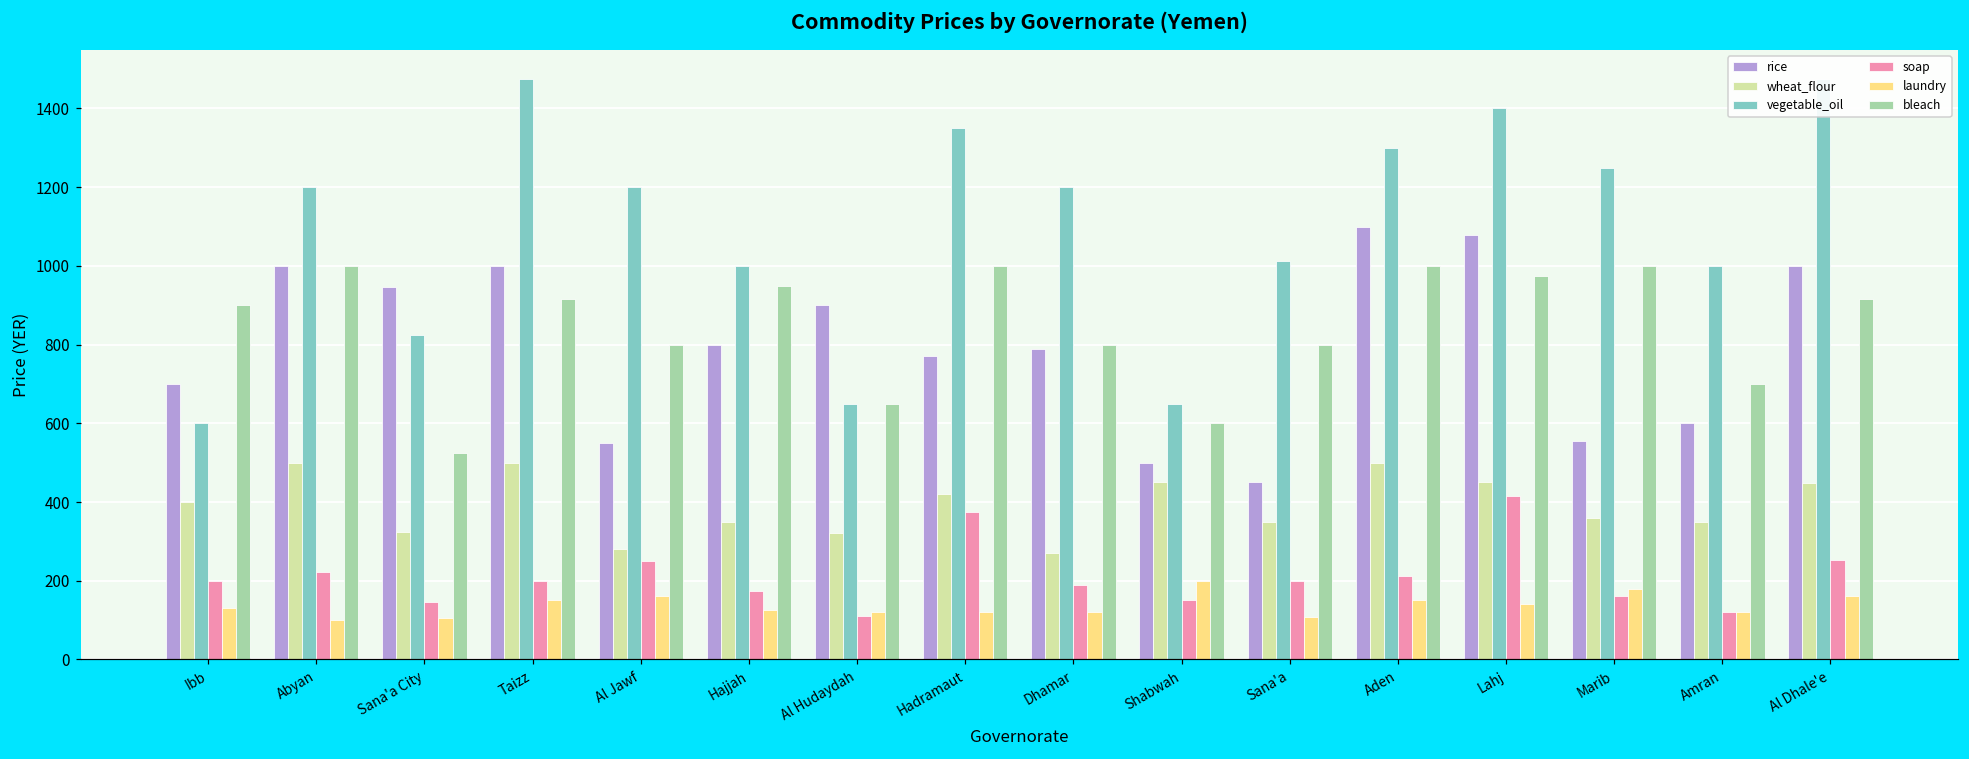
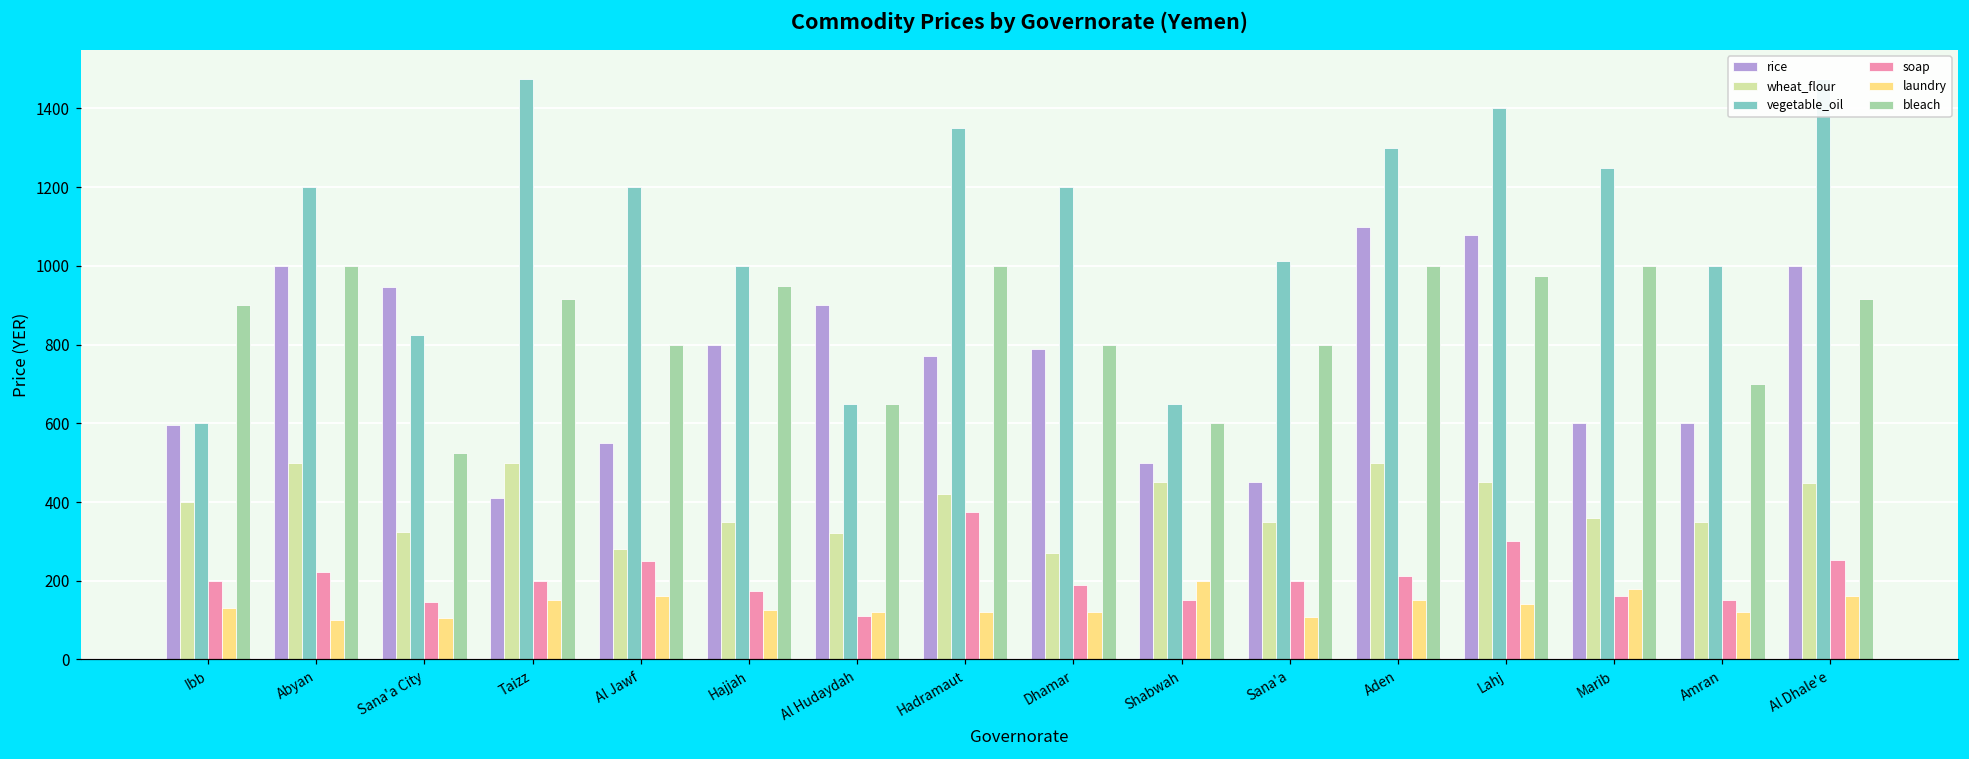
rice, Ibb: 700 -> 600
rice, Taizz: 1000 -> 410
soap, Lahj: 410 -> 300
rice, Marib: 550 -> 600
soap, Amran: 120 -> 150
